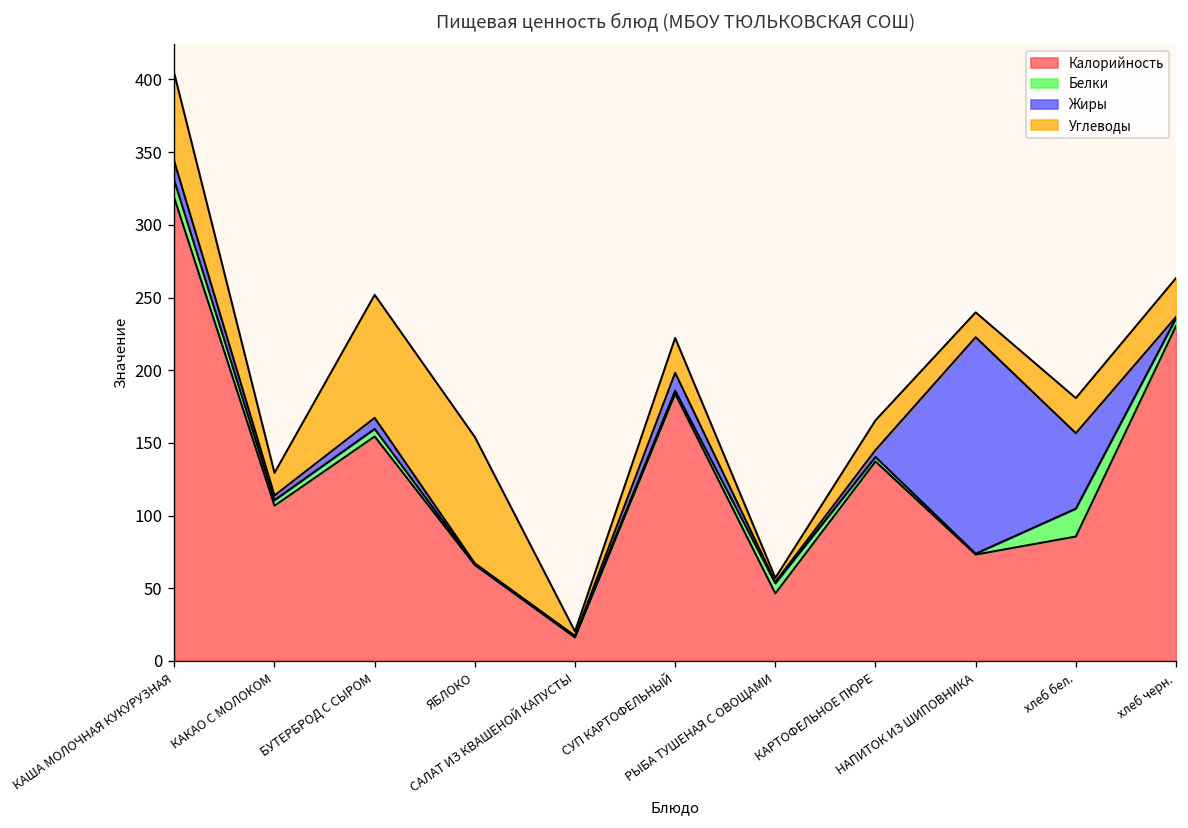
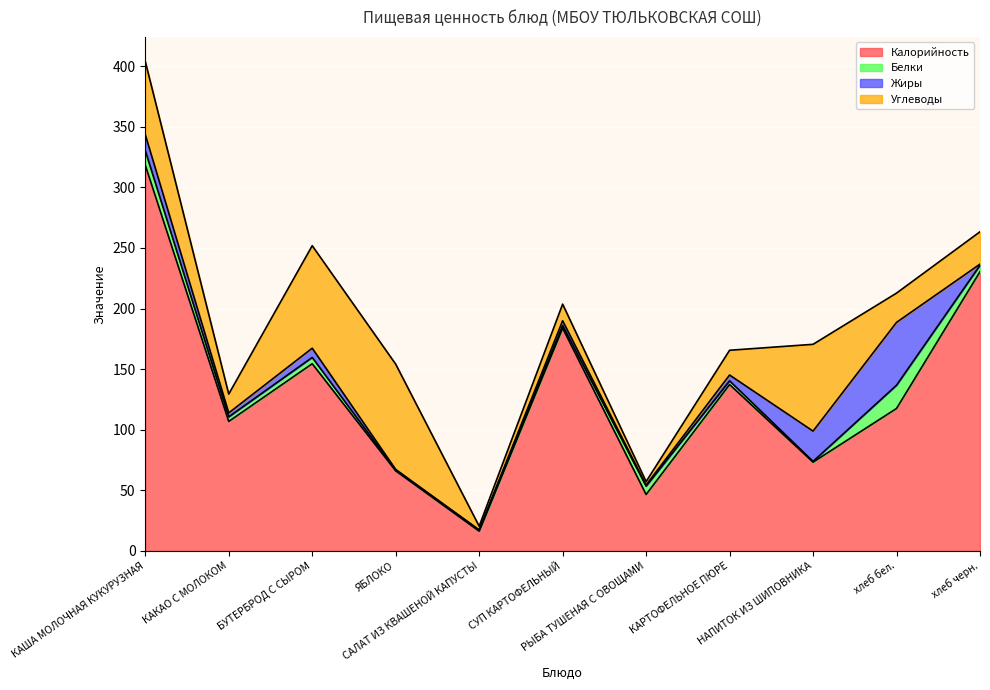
Жиры, СУП КАРТОФЕЛЬНЫЙ: 12 -> 4
Углеводы, СУП КАРТОФЕЛЬНЫЙ: 24 -> 14
Жиры, НАПИТОК ИЗ ШИПОВНИКА: 149 -> 25
Углеводы, НАПИТОК ИЗ ШИПОВНИКА: 17 -> 72
Калорийность, хлеб бел.: 86 -> 118
